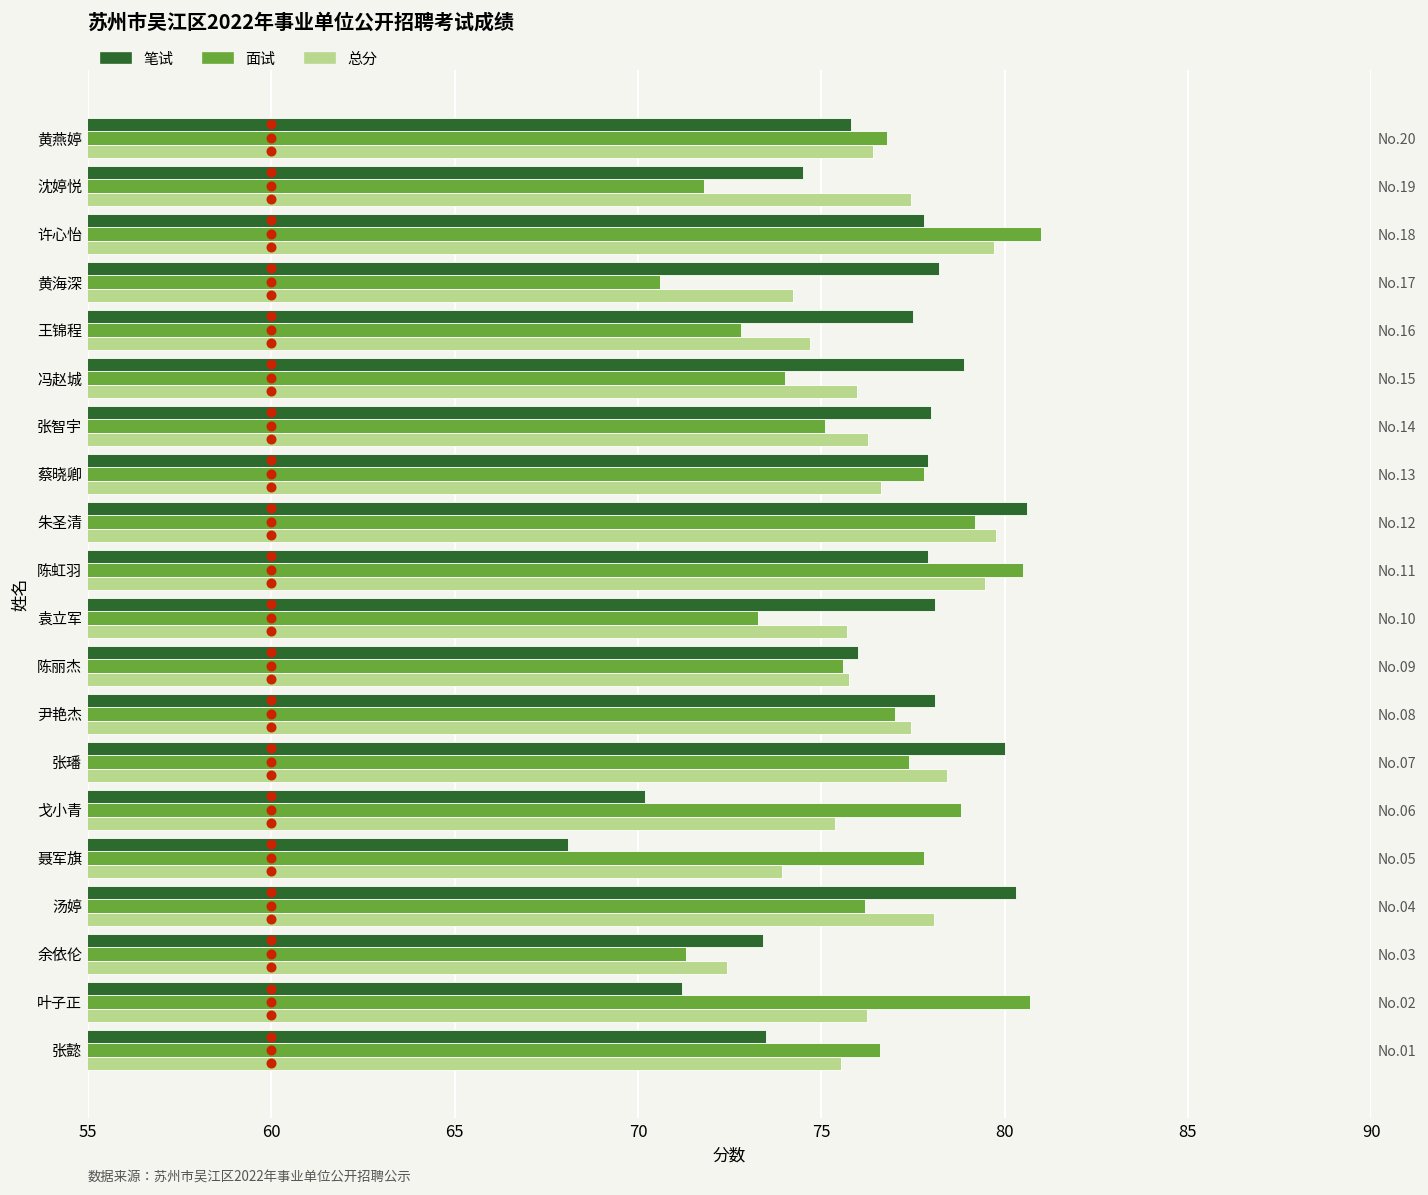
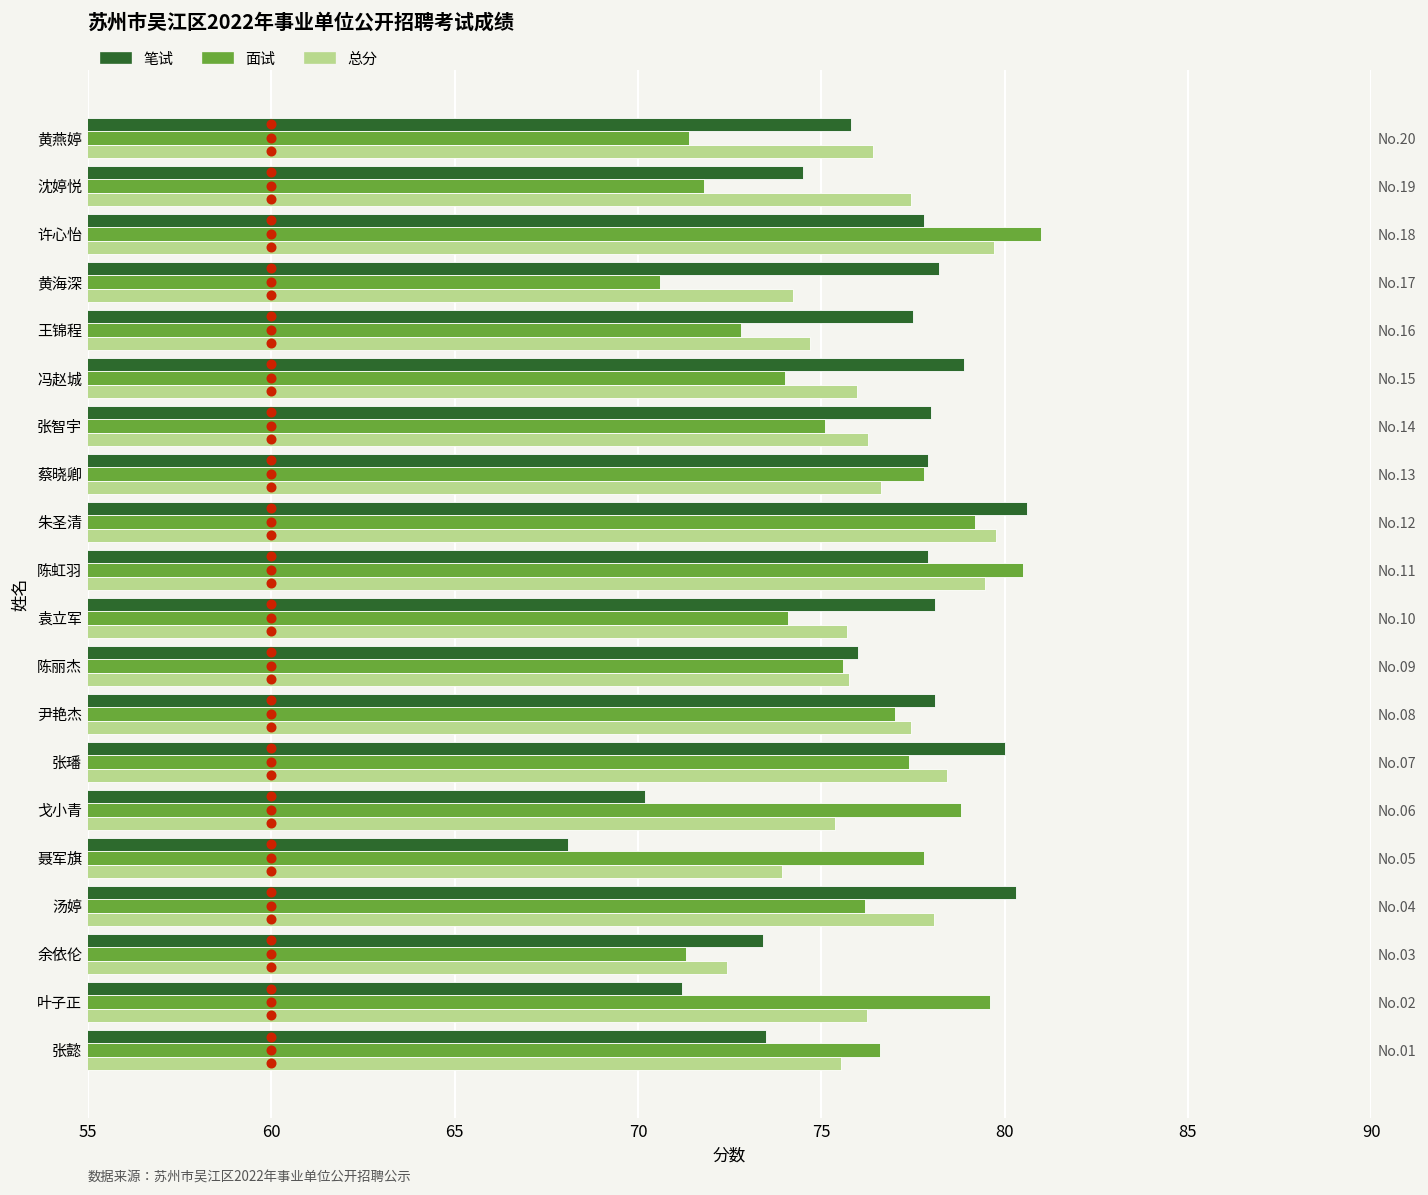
面试, 黄燕婷: 76.8 -> 71.4
面试, 袁立军: 73.3 -> 74.1
面试, 叶子正: 80.7 -> 79.6
